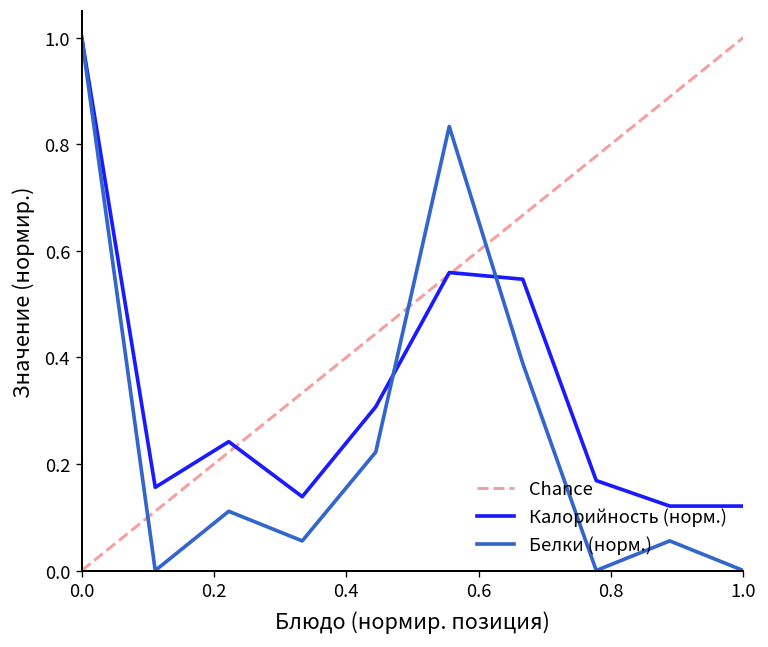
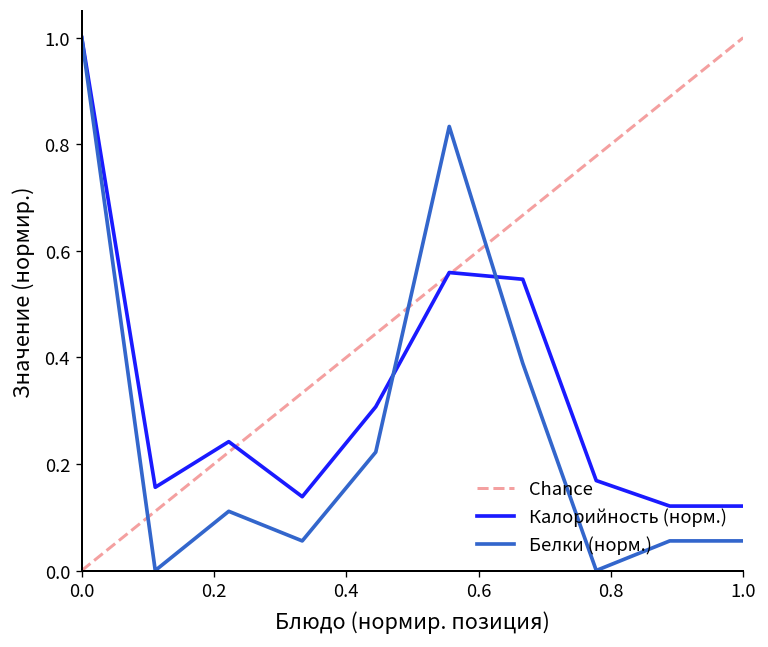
Белки (норм.), 1.0: 0.00 -> 0.06
